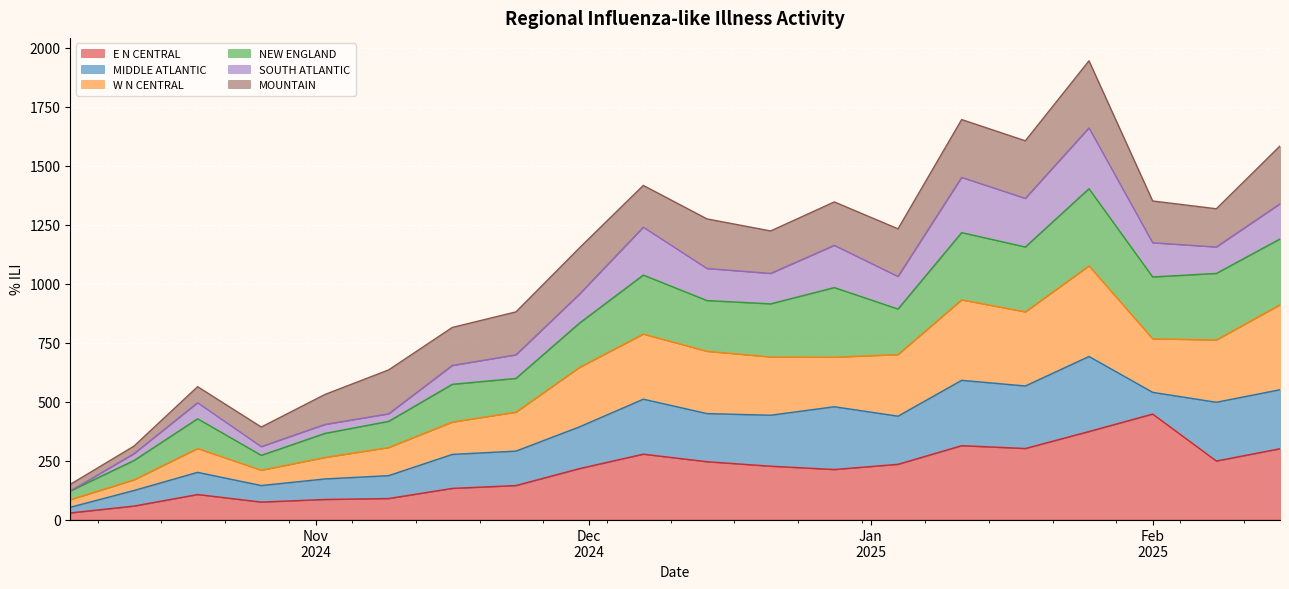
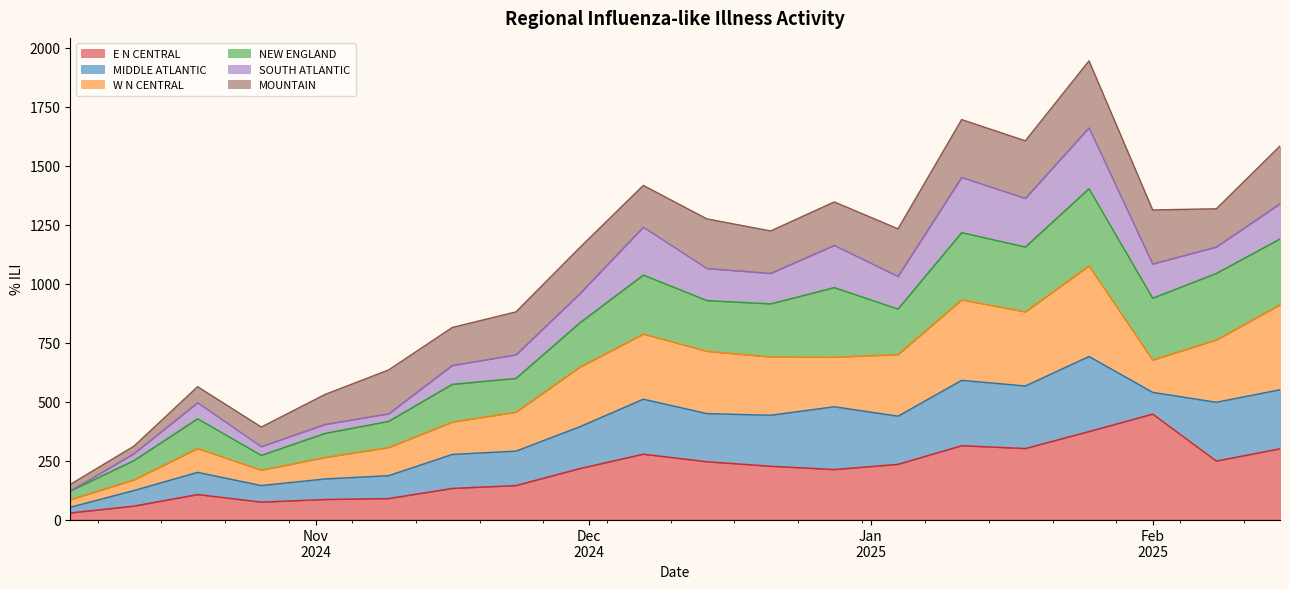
W N CENTRAL, Feb 2025: 230 -> 140
MOUNTAIN, Feb 2025: 180 -> 230
